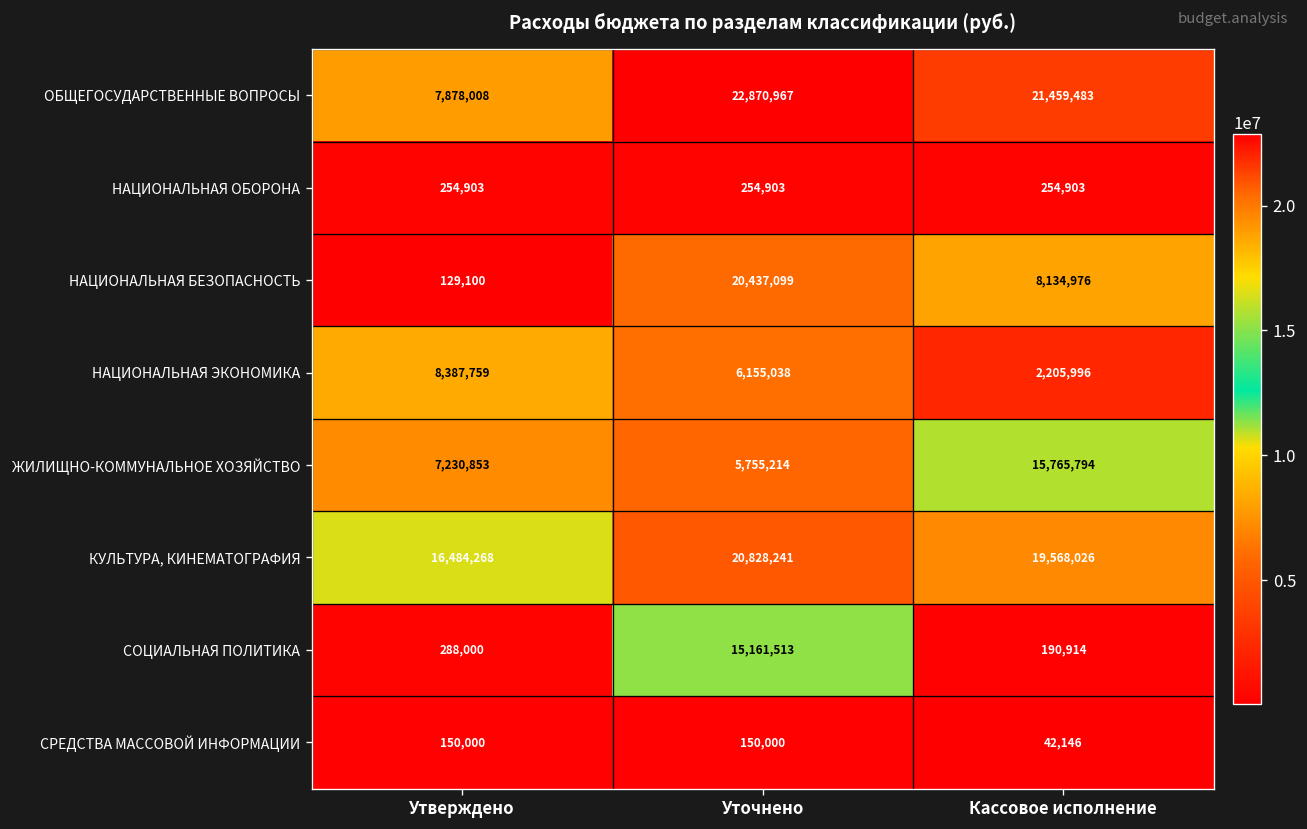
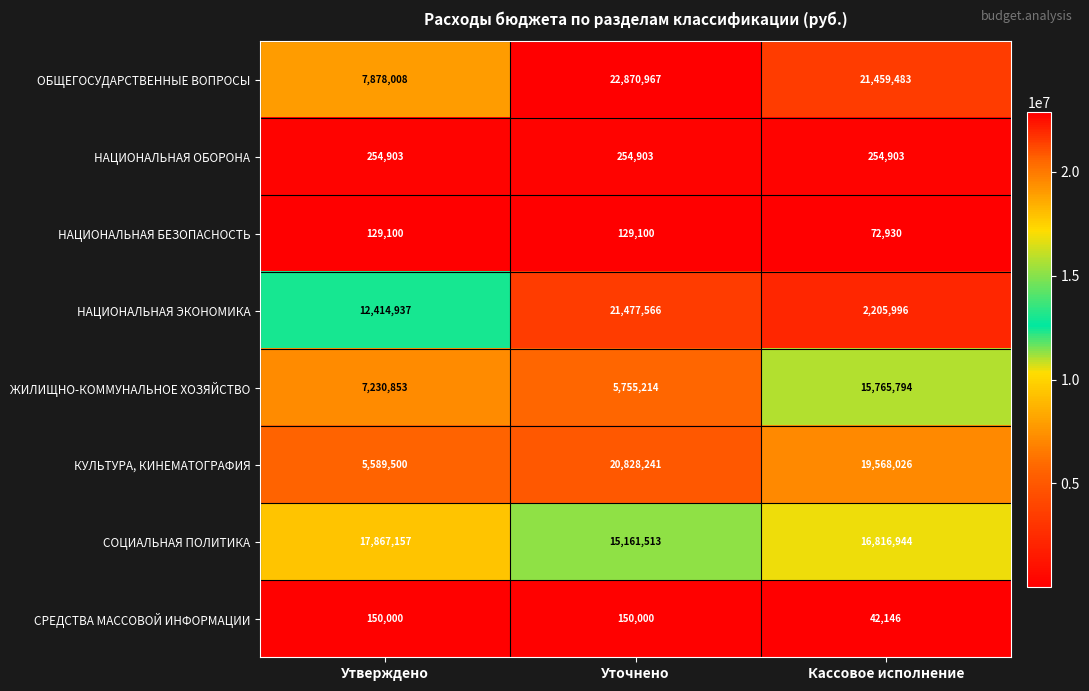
НАЦИОНАЛЬНАЯ БЕЗОПАСНОСТЬ, Уточнено: 20,437,099 -> 129,100
НАЦИОНАЛЬНАЯ БЕЗОПАСНОСТЬ, Кассовое исполнение: 8,134,976 -> 72,930
НАЦИОНАЛЬНАЯ ЭКОНОМИКА, Утверждено: 8,387,759 -> 12,414,937
НАЦИОНАЛЬНАЯ ЭКОНОМИКА, Уточнено: 6,155,038 -> 21,477,566
КУЛЬТУРА, КИНЕМАТОГРАФИЯ, Утверждено: 16,484,268 -> 5,589,500
СОЦИАЛЬНАЯ ПОЛИТИКА, Утверждено: 288,000 -> 17,867,157
СОЦИАЛЬНАЯ ПОЛИТИКА, Кассовое исполнение: 190,914 -> 16,816,944
